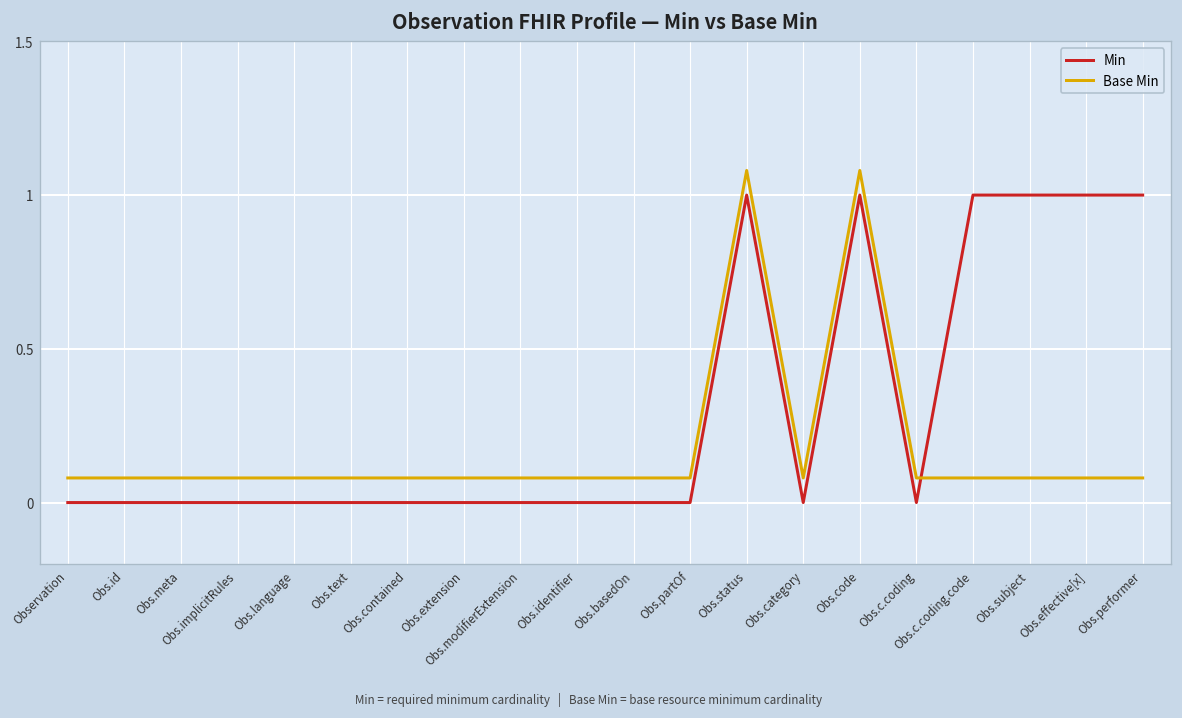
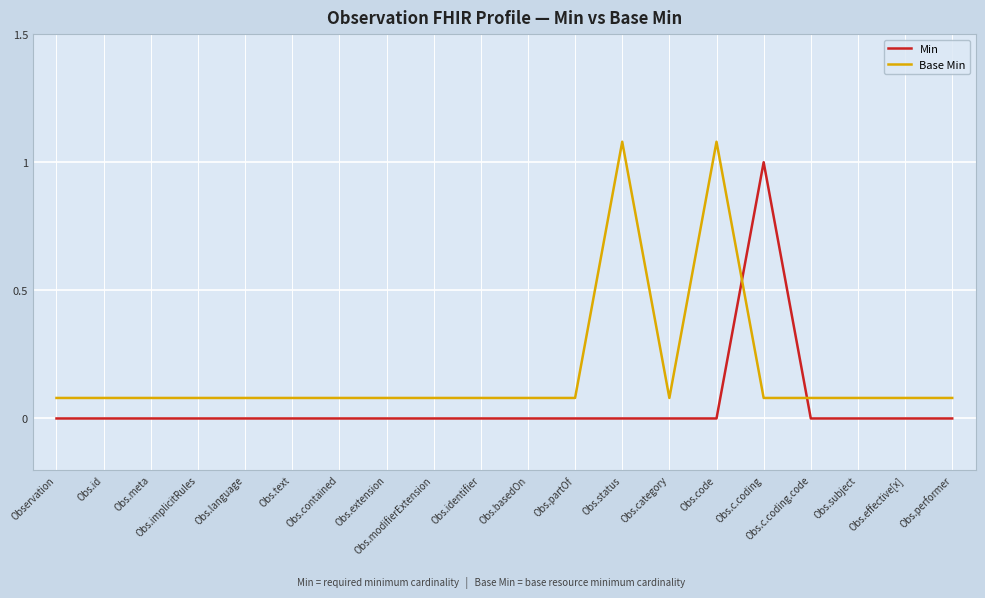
Min, Obs.status: 1 -> 0
Min, Obs.code: 1 -> 0
Min, Obs.c.coding: 0 -> 1
Min, Obs.c.coding.code: 1 -> 0
Min, Obs.subject: 1 -> 0
Min, Obs.effective[x]: 1 -> 0
Min, Obs.performer: 1 -> 0
